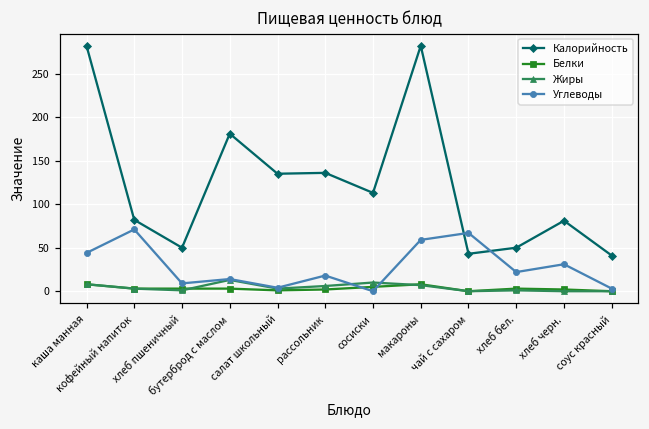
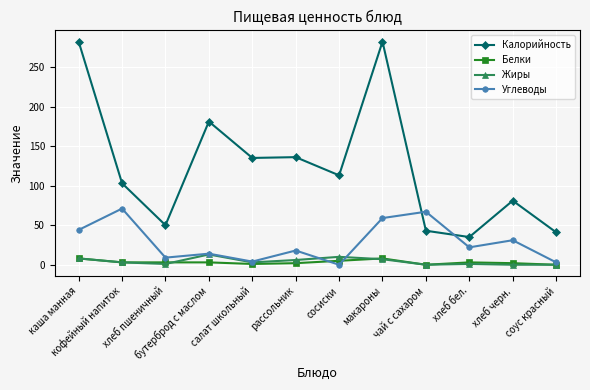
Калорийность, кофейный напиток: 80 -> 100
Калорийность, хлеб бел.: 50 -> 40
